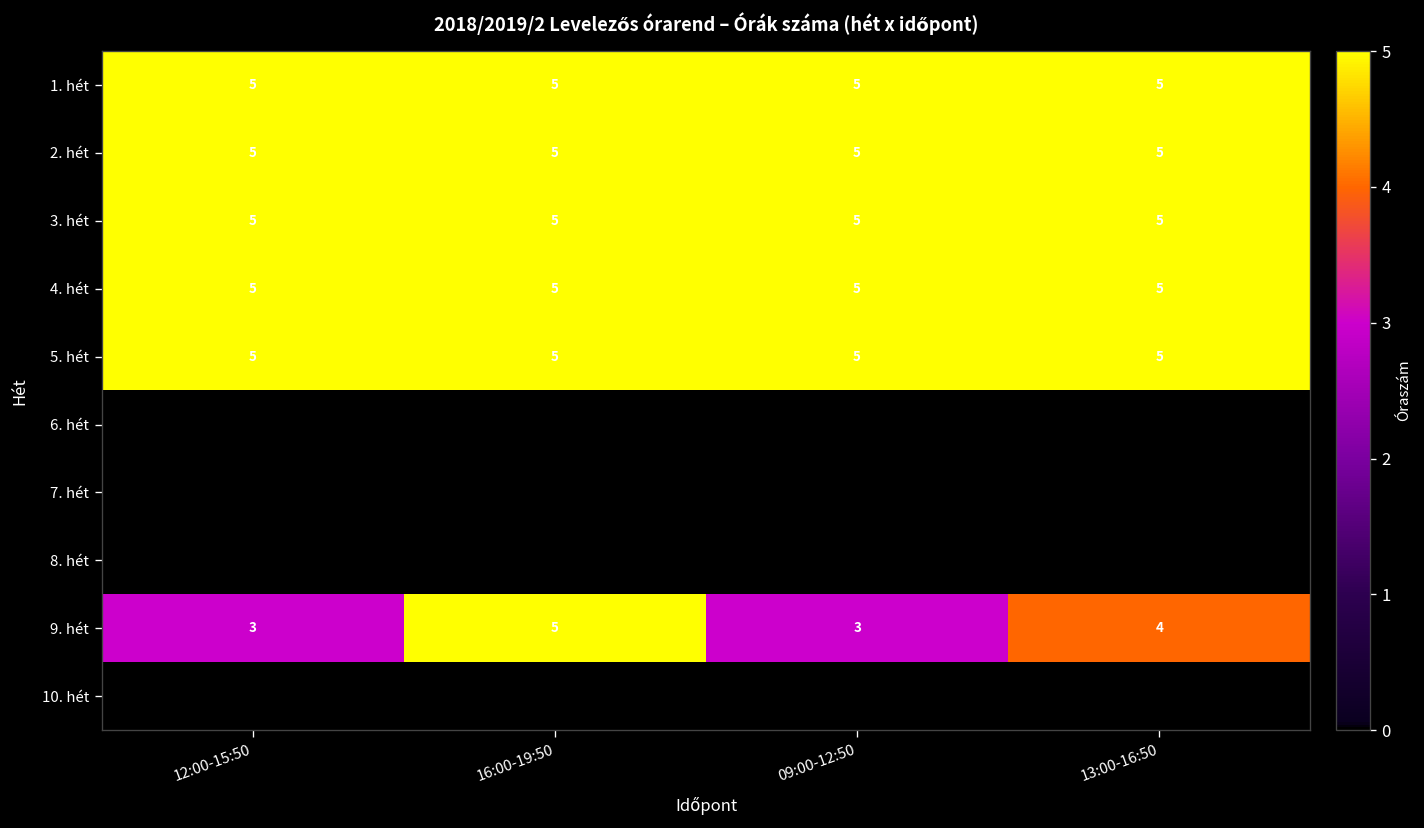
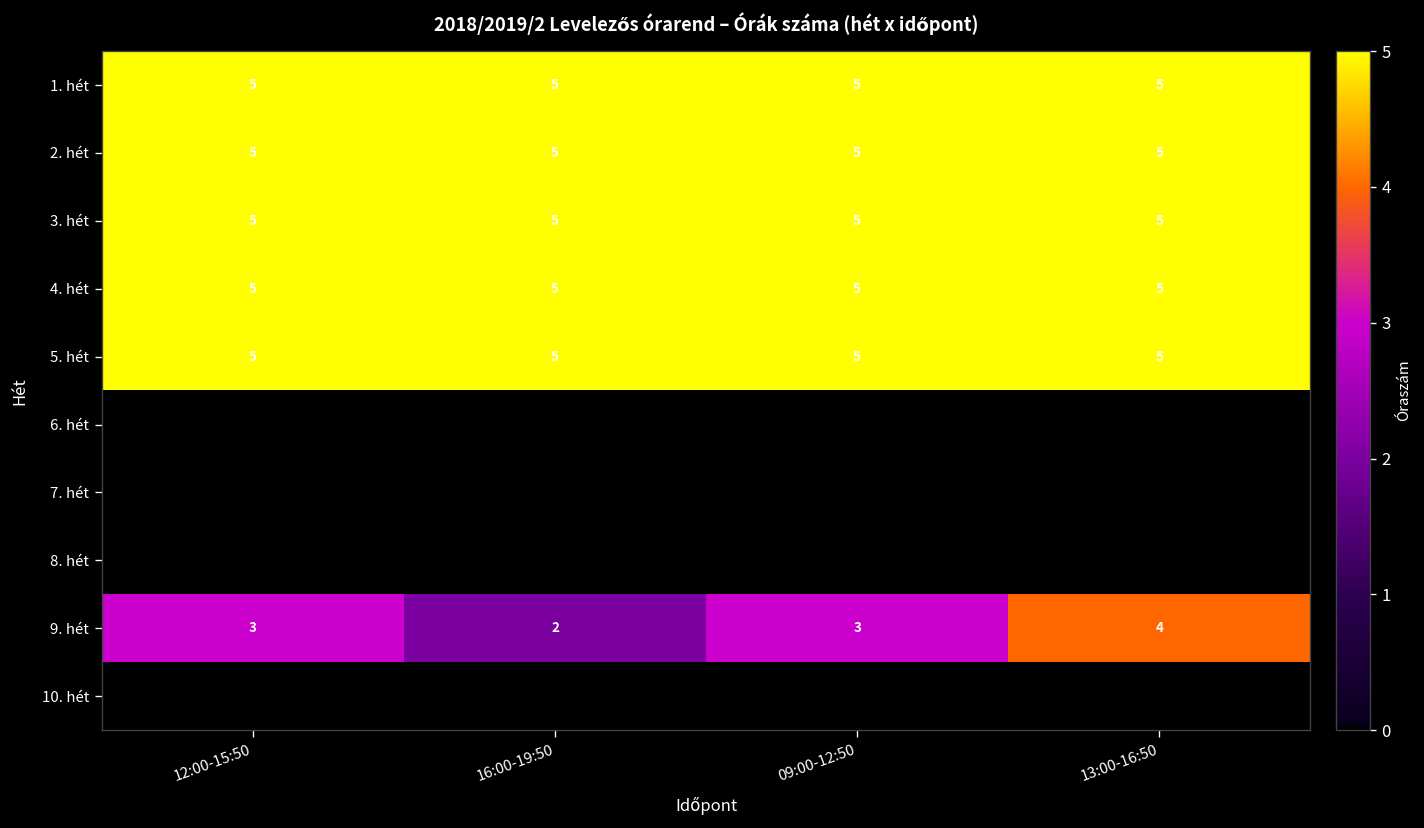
9. hét, 16:00-19:50: 5 -> 2
